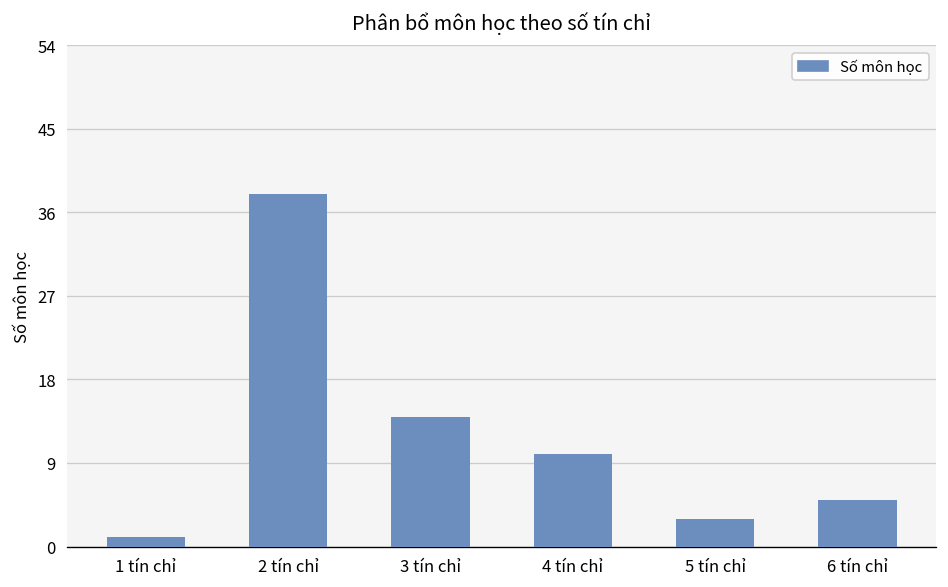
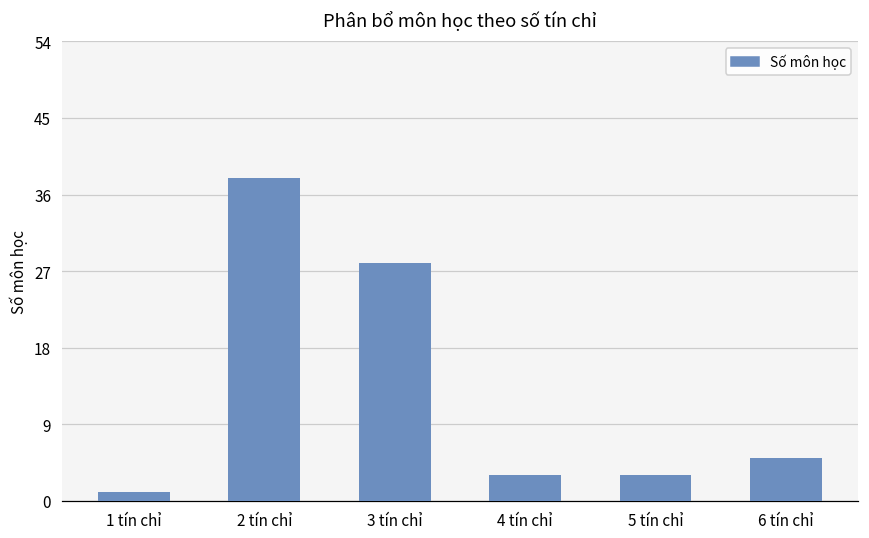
3 tín chỉ: 14 -> 28
4 tín chỉ: 10 -> 3
